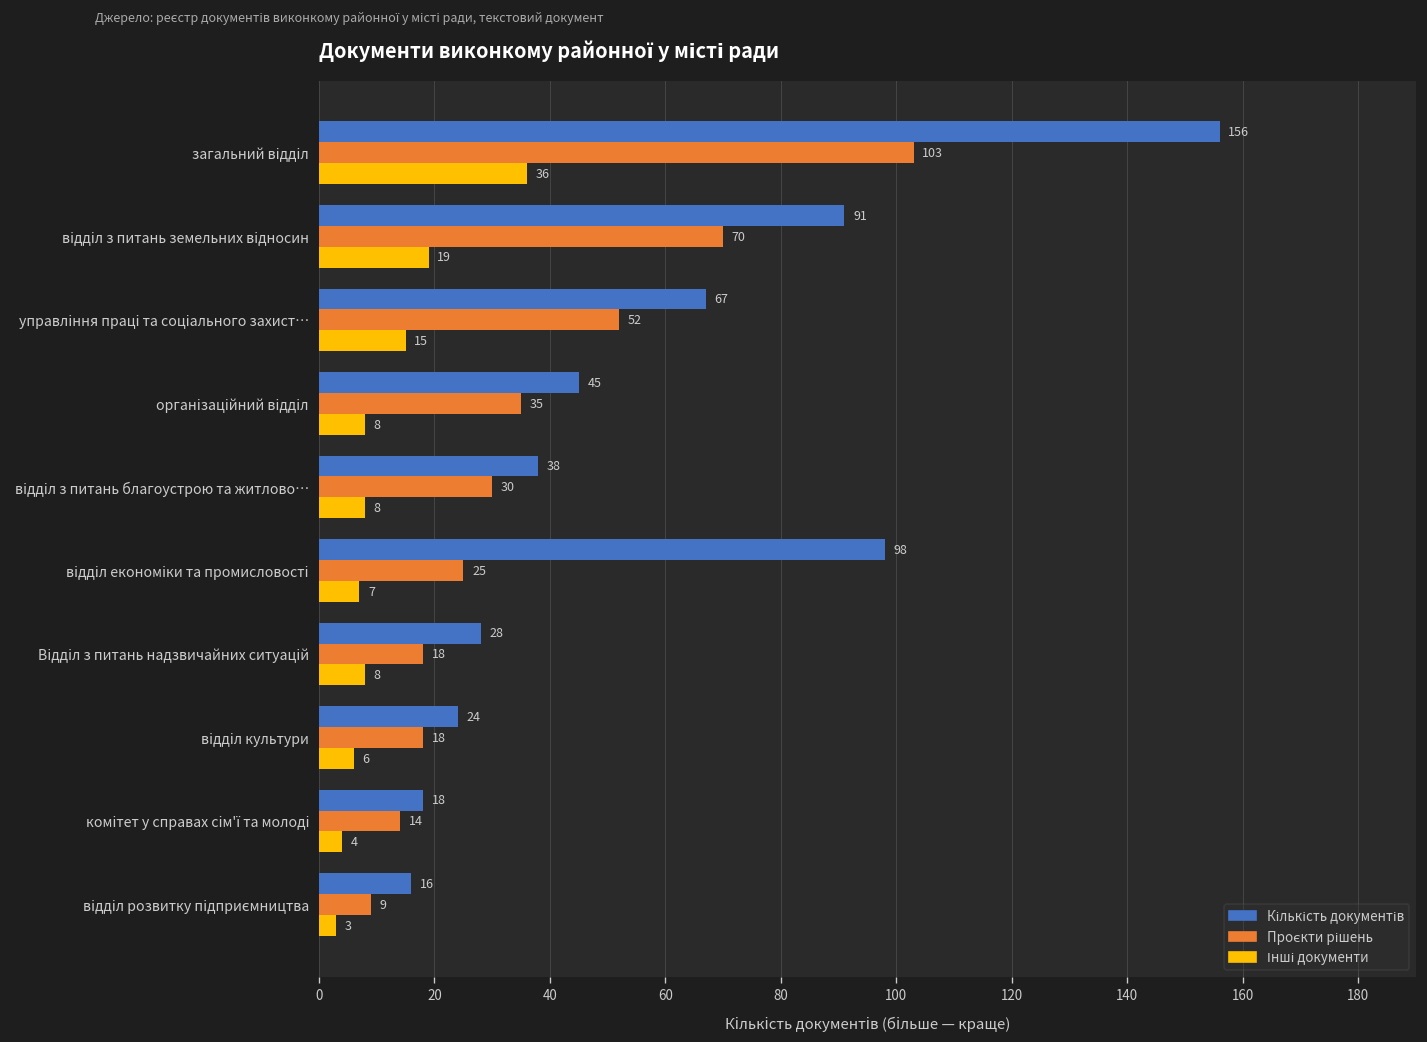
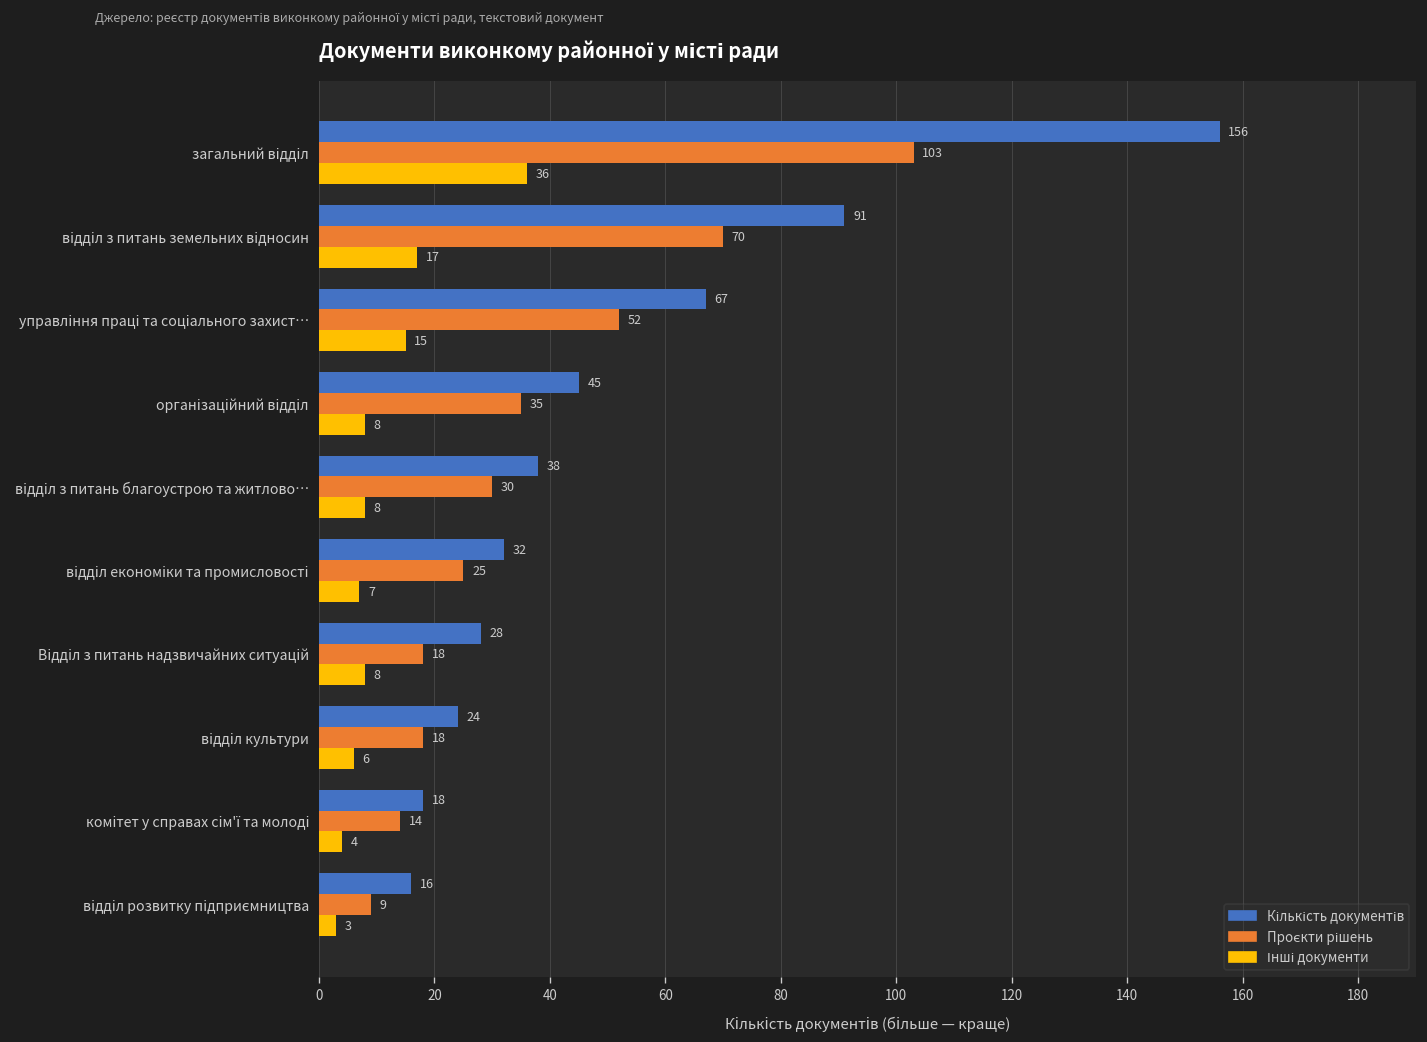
Інші документи, відділ з питань земельних відносин: 19 -> 17
Кількість документів, відділ економіки та промисловості: 98 -> 32
